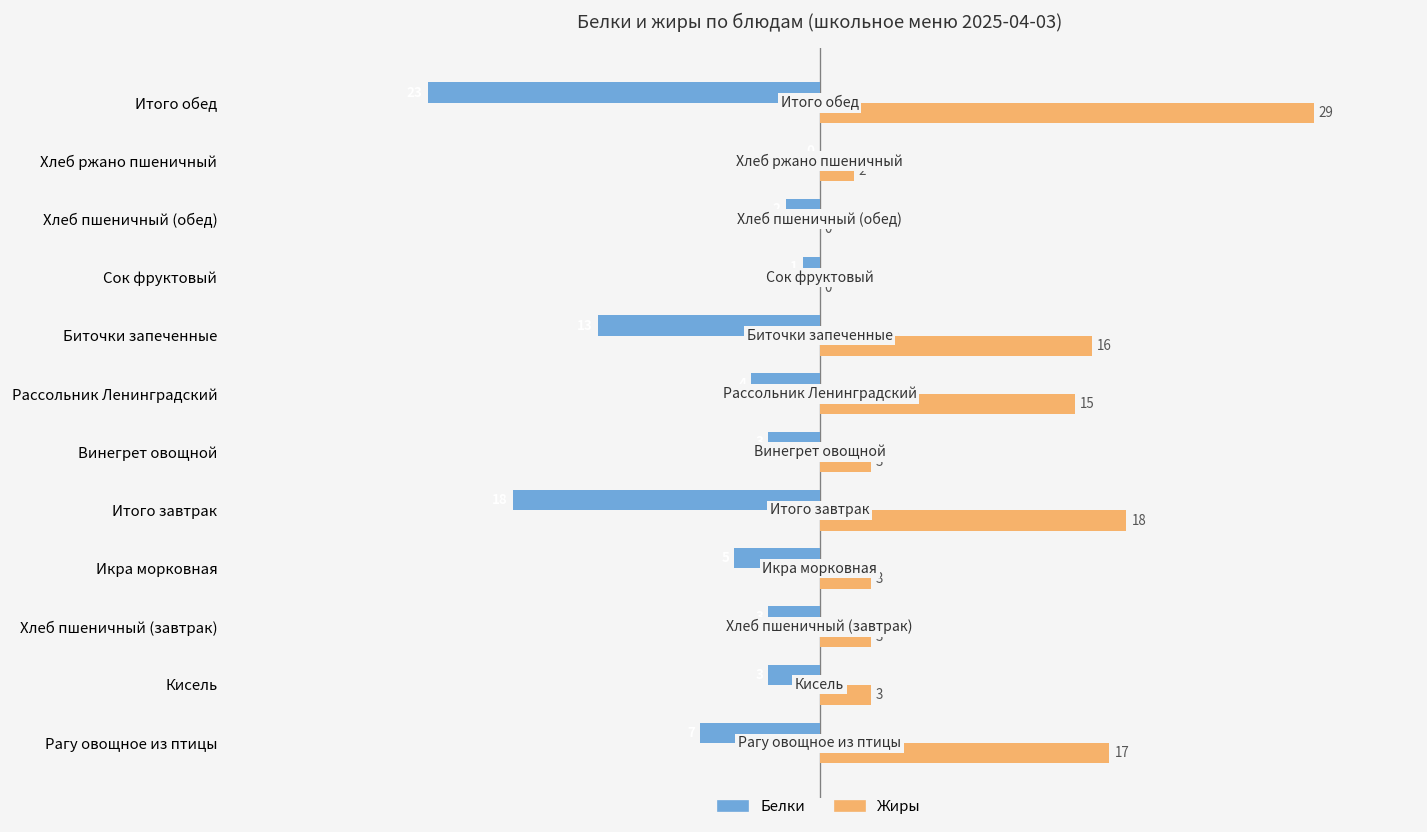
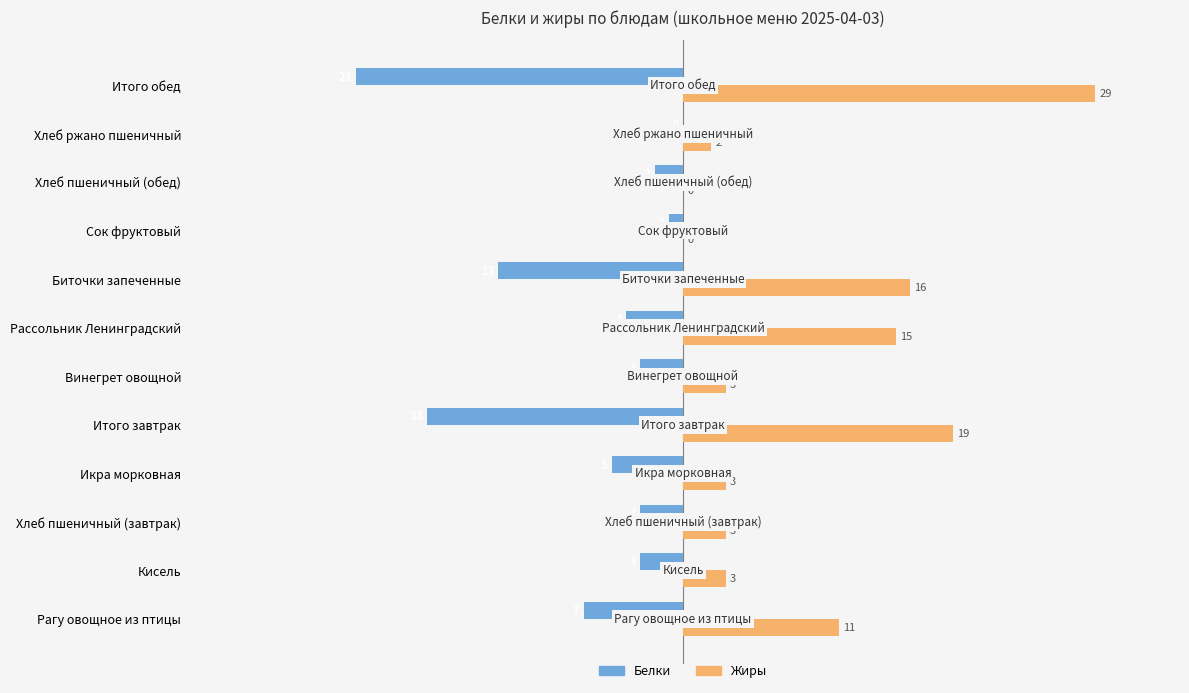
Жиры, Итого завтрак: 18 -> 19
Жиры, Рагу овощное из птицы: 17 -> 11
